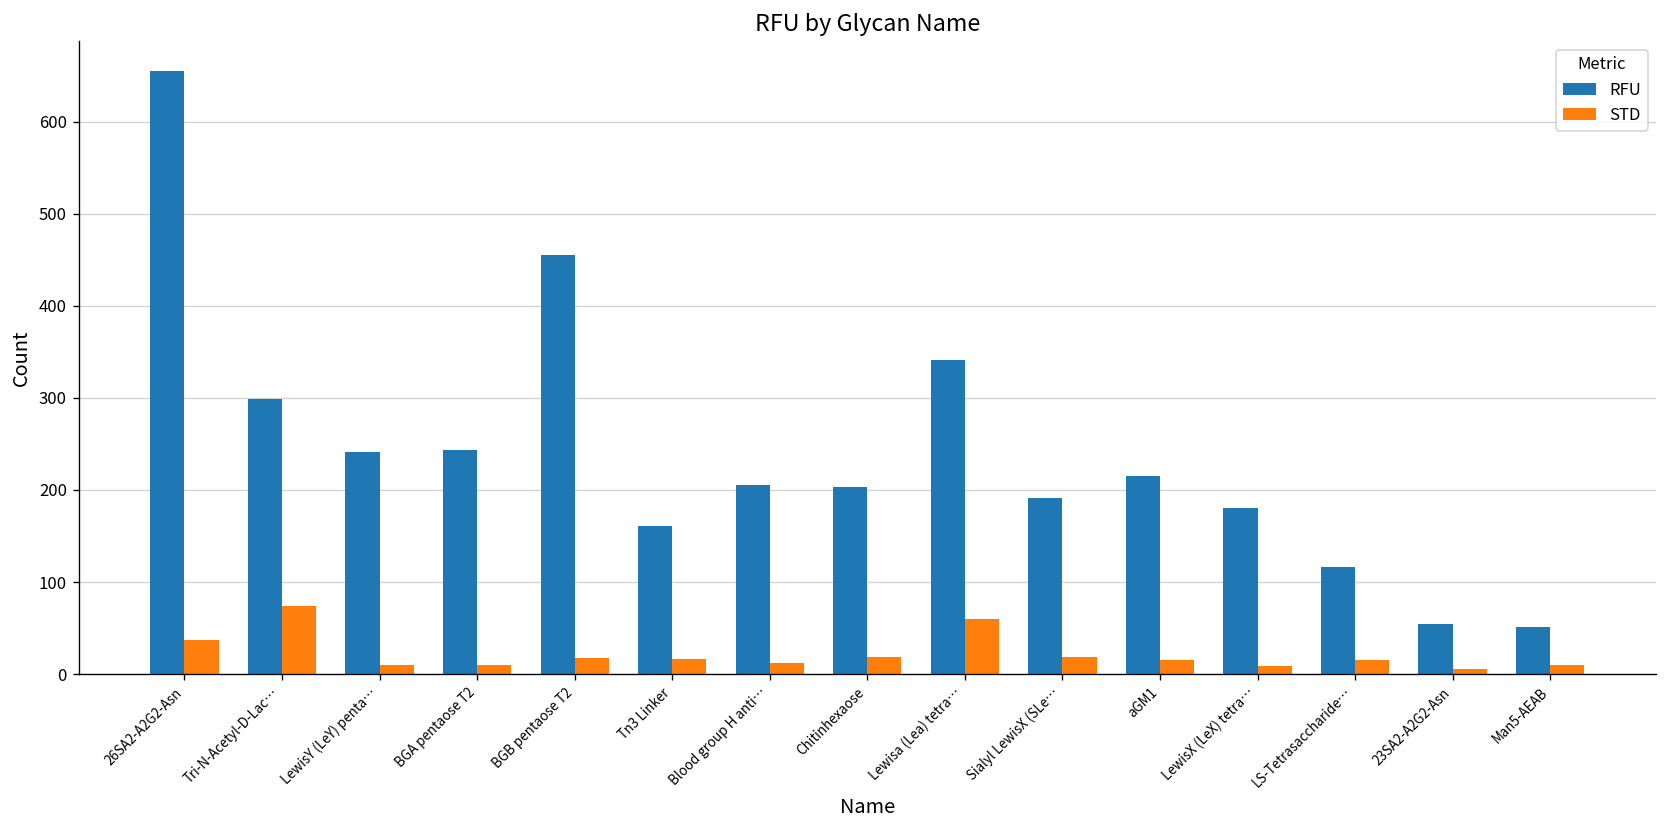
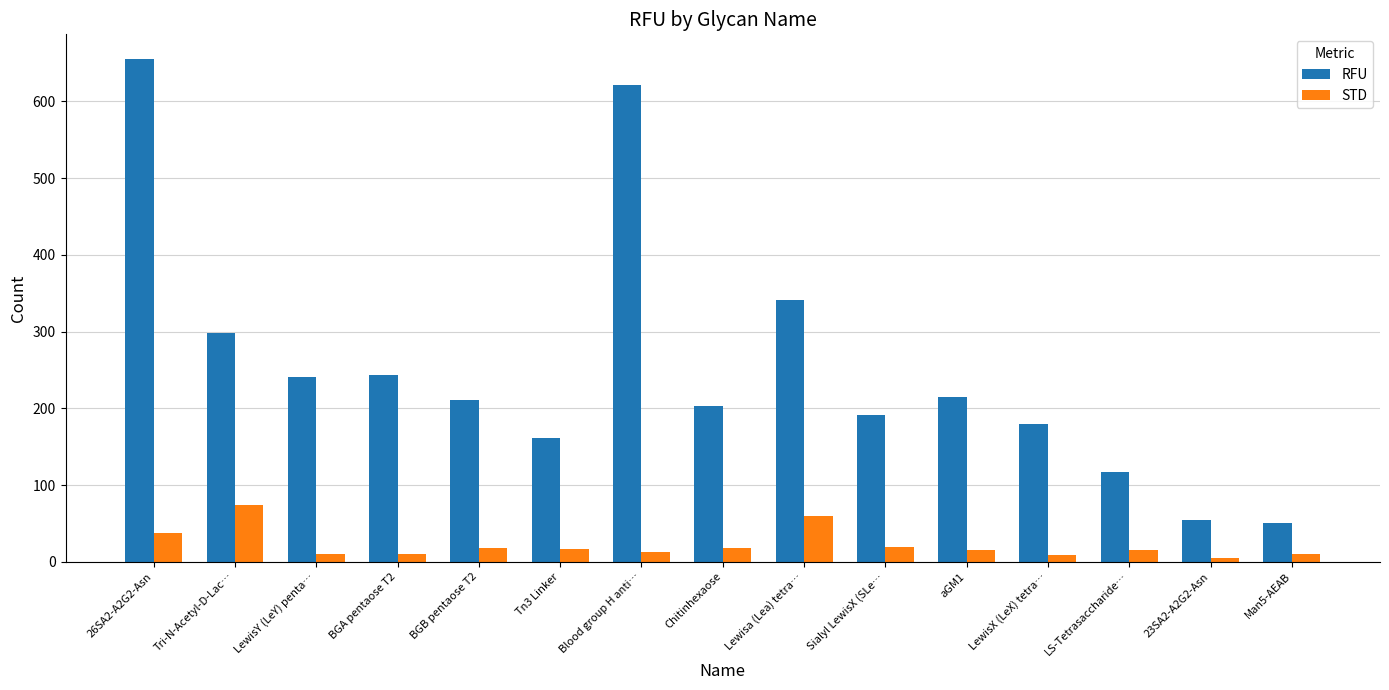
RFU, BGB pentaose T2: 460 -> 210
RFU, Blood group H anti…: 210 -> 620
